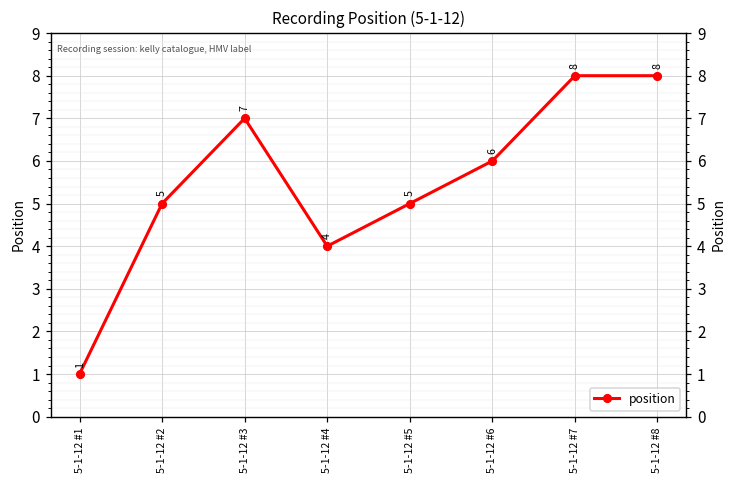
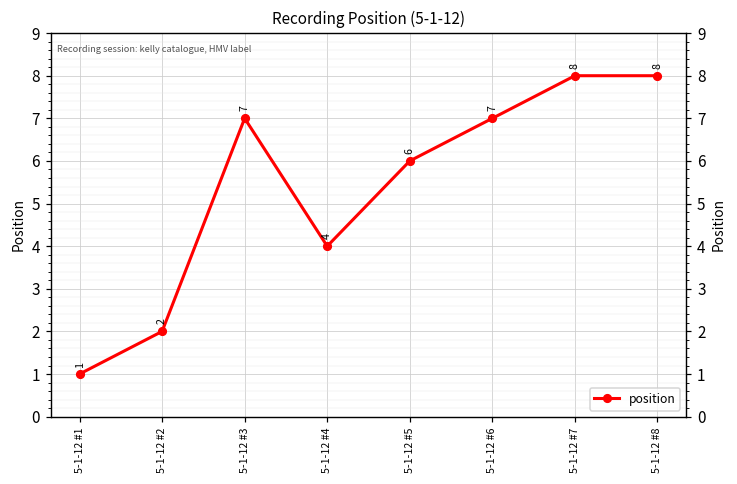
5-1-12 #2: 5 -> 2
5-1-12 #5: 5 -> 6
5-1-12 #6: 6 -> 7
